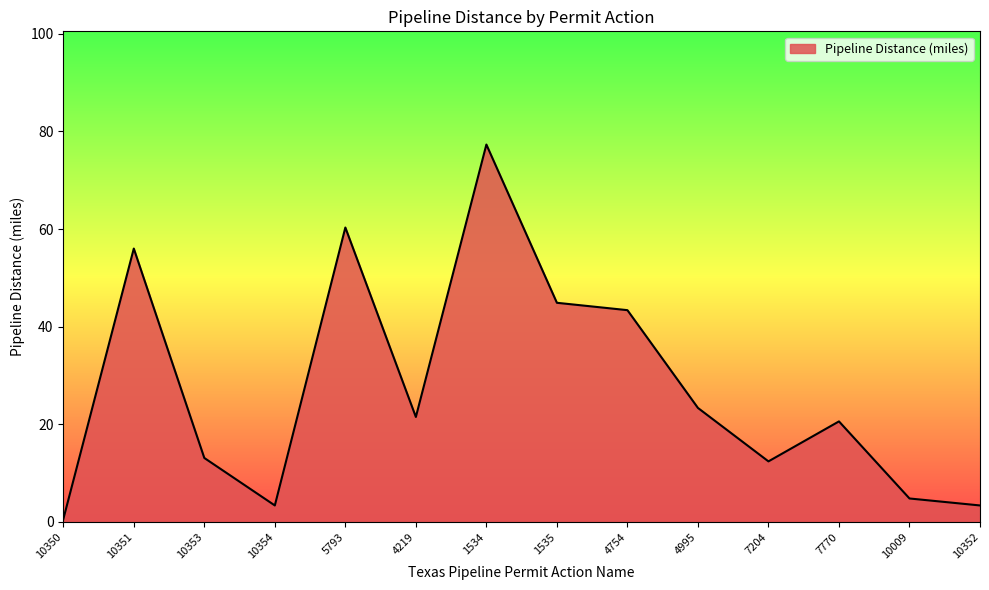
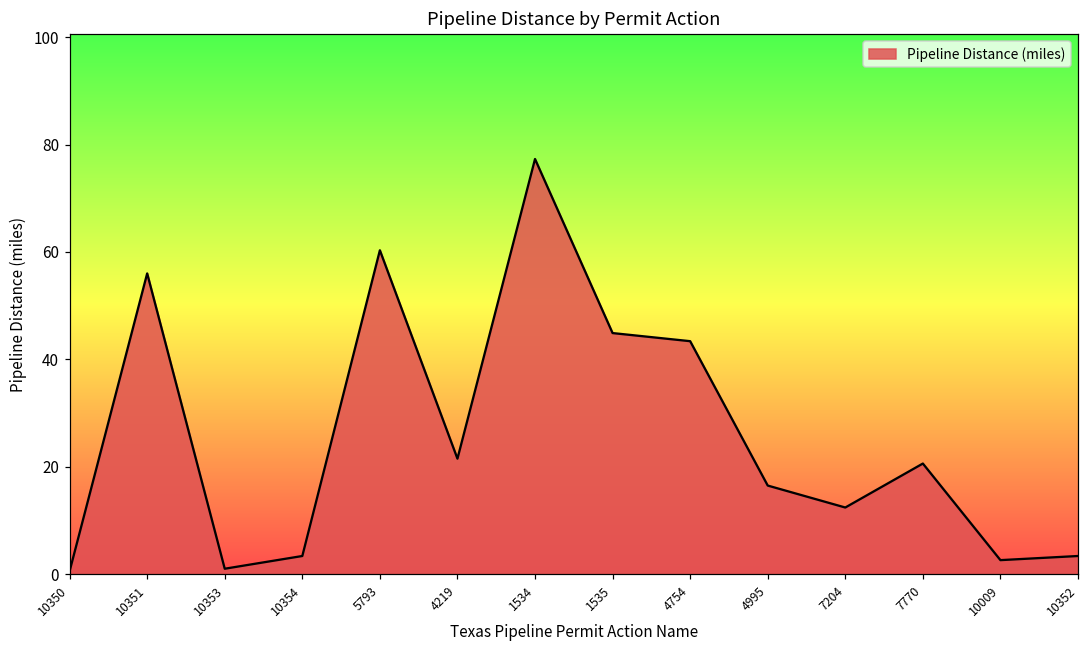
10353: 13 -> 1
4995: 23 -> 16
10009: 5 -> 3
